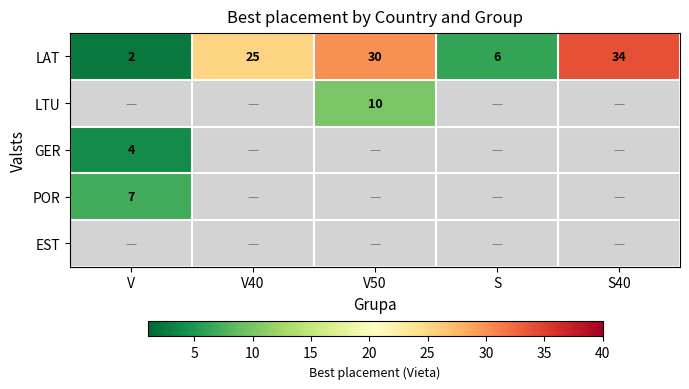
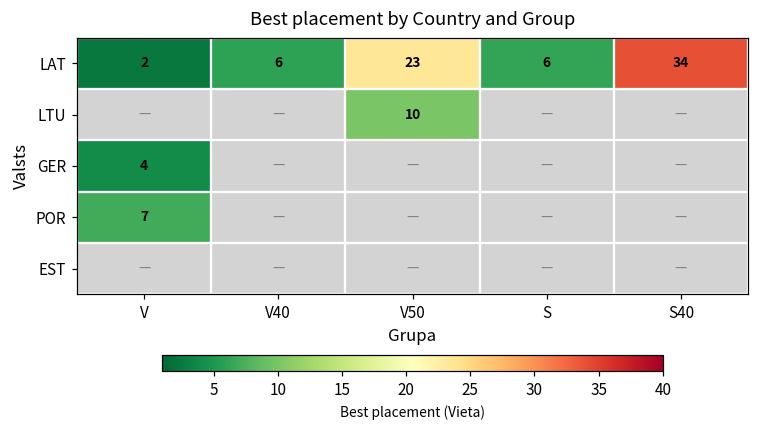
LAT, V40: 25 -> 6
LAT, V50: 30 -> 23
